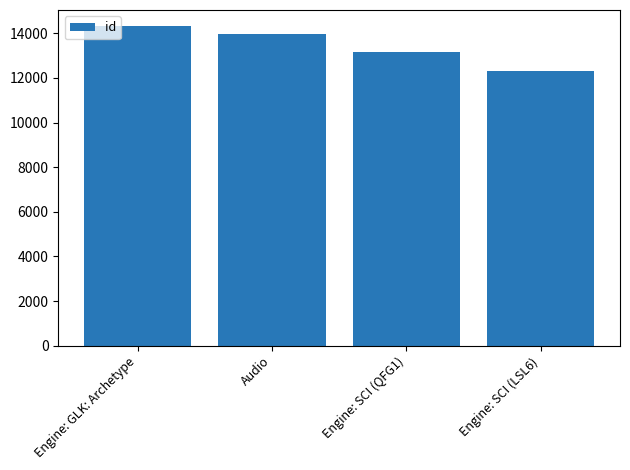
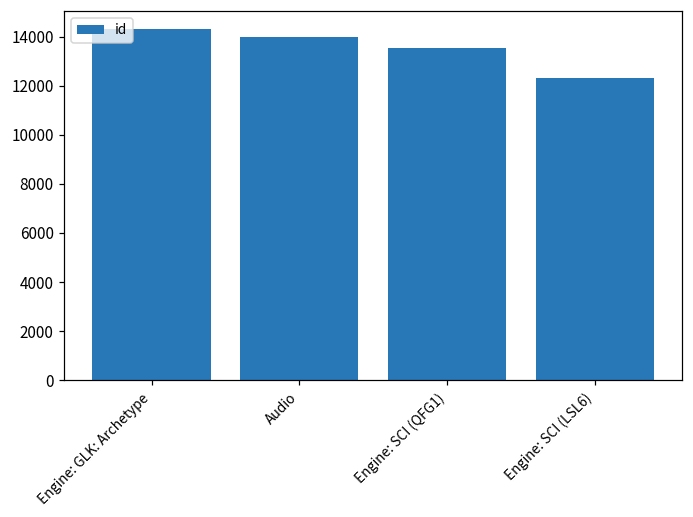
Engine: SCI (QFG1): 13200 -> 13500
